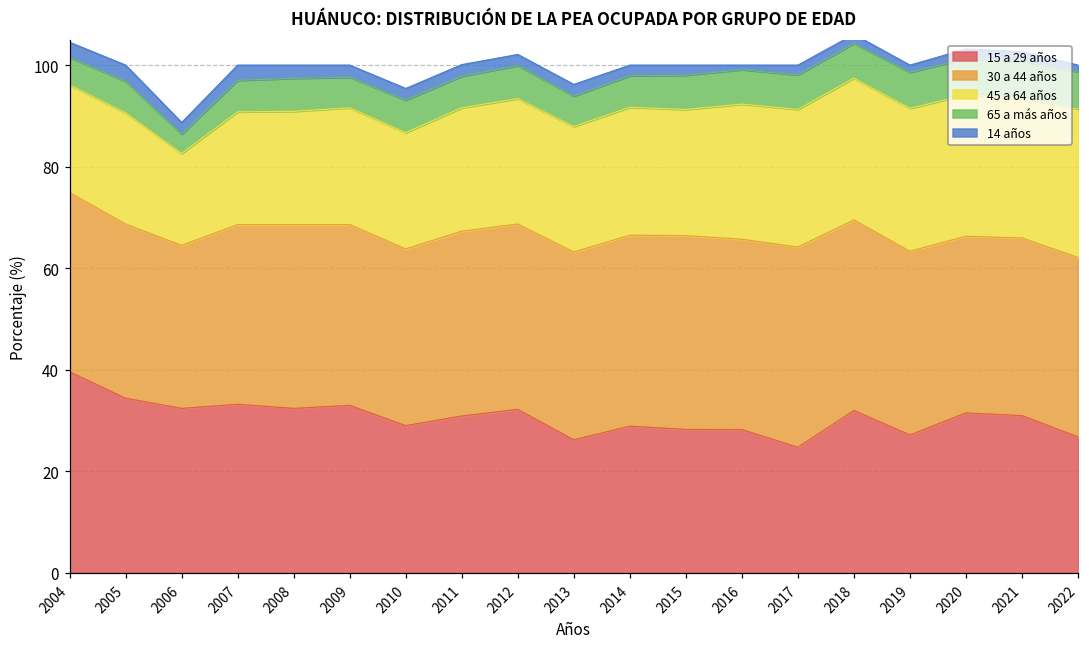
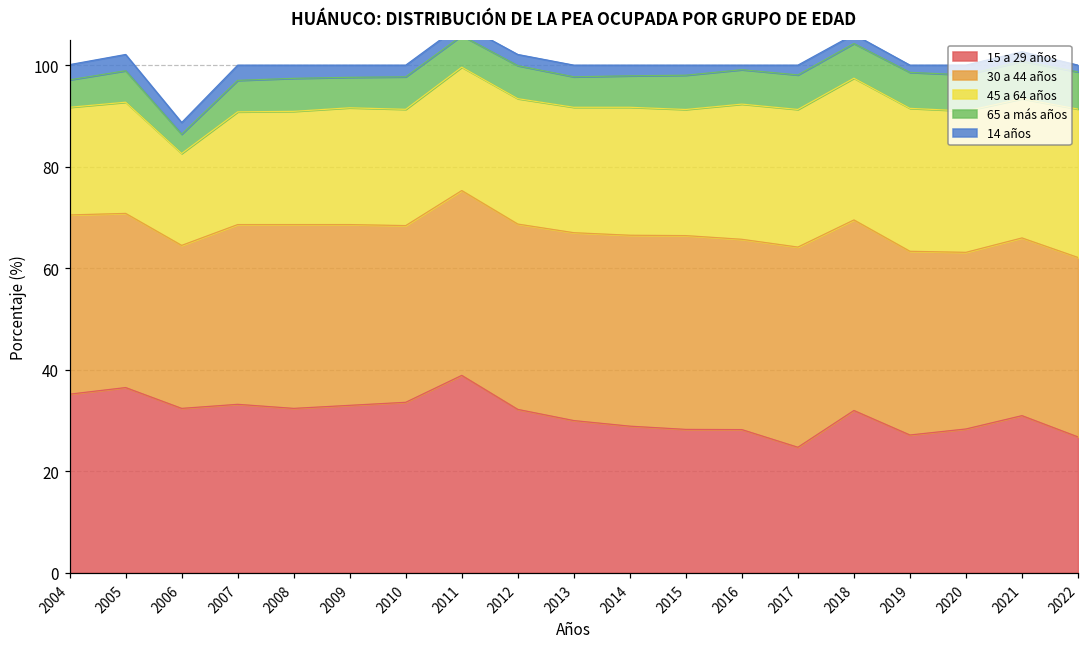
15 a 29 años, 2004: 40 -> 35
15 a 29 años, 2005: 34 -> 37
15 a 29 años, 2010: 29 -> 34
15 a 29 años, 2011: 31 -> 39
15 a 29 años, 2013: 26 -> 30
15 a 29 años, 2020: 32 -> 28
